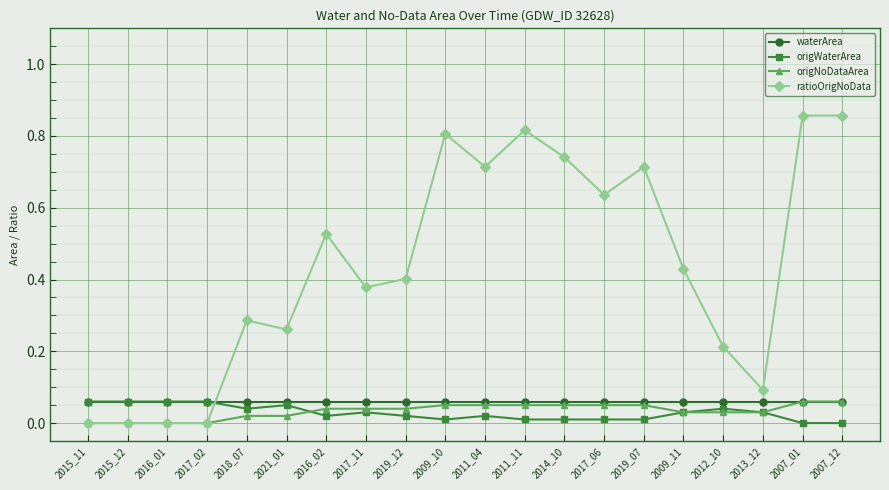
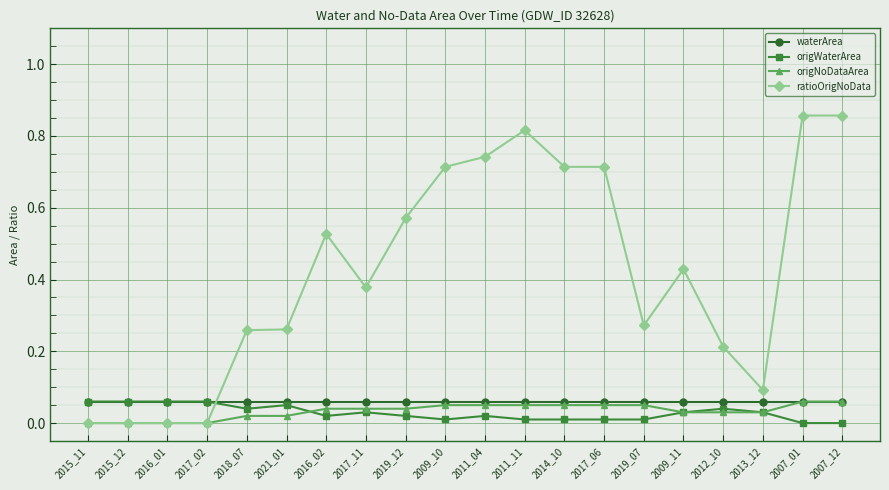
ratioOrigNoData, 2018_07: 0.29 -> 0.26
ratioOrigNoData, 2019_12: 0.40 -> 0.57
ratioOrigNoData, 2009_10: 0.81 -> 0.71
ratioOrigNoData, 2011_04: 0.71 -> 0.74
ratioOrigNoData, 2014_10: 0.74 -> 0.71
ratioOrigNoData, 2017_06: 0.64 -> 0.71
ratioOrigNoData, 2019_07: 0.71 -> 0.27
